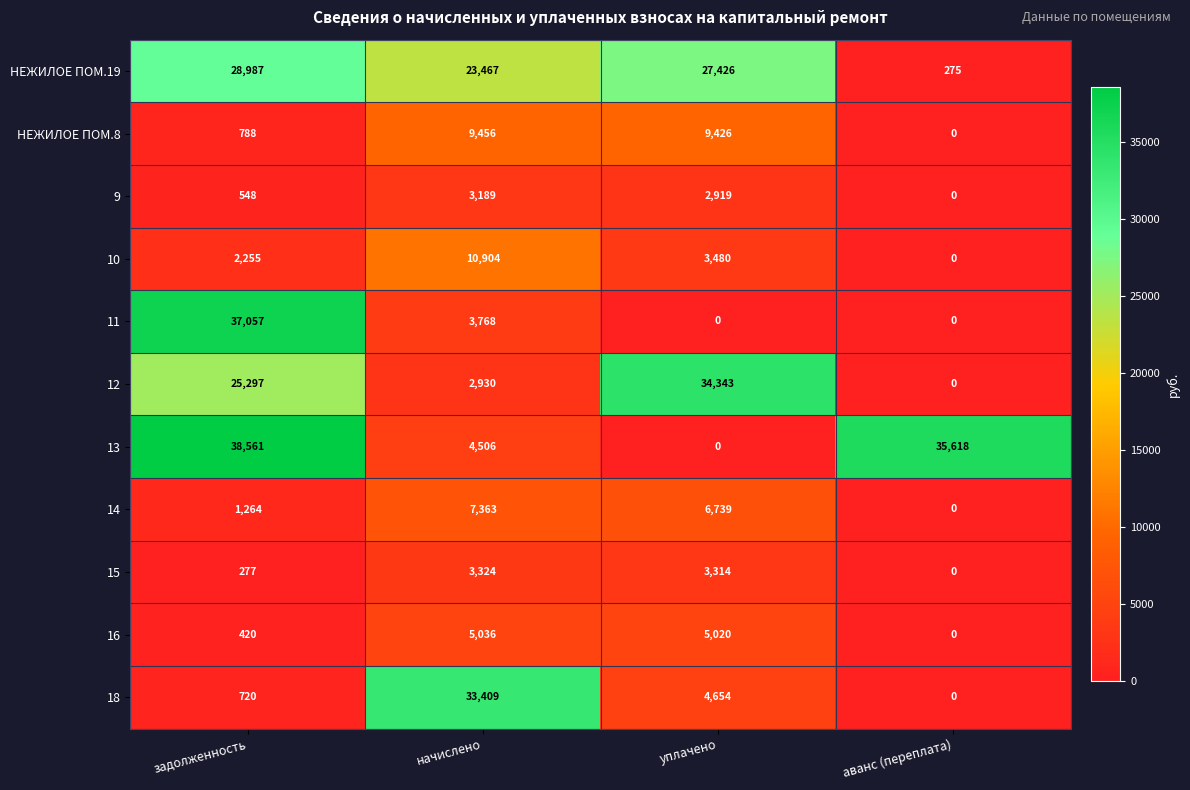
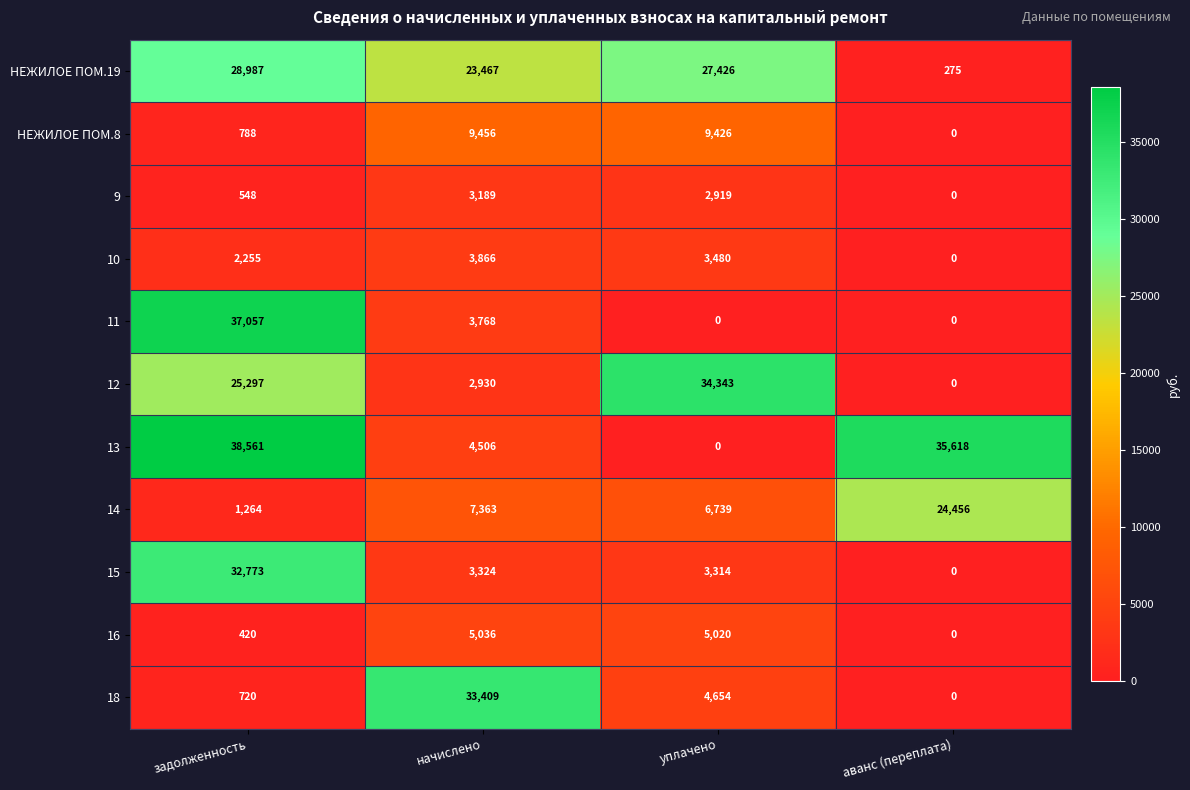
10, начислено: 10,904 -> 3,866
14, аванс (переплата): 0 -> 24,456
15, задолженность: 277 -> 32,773
